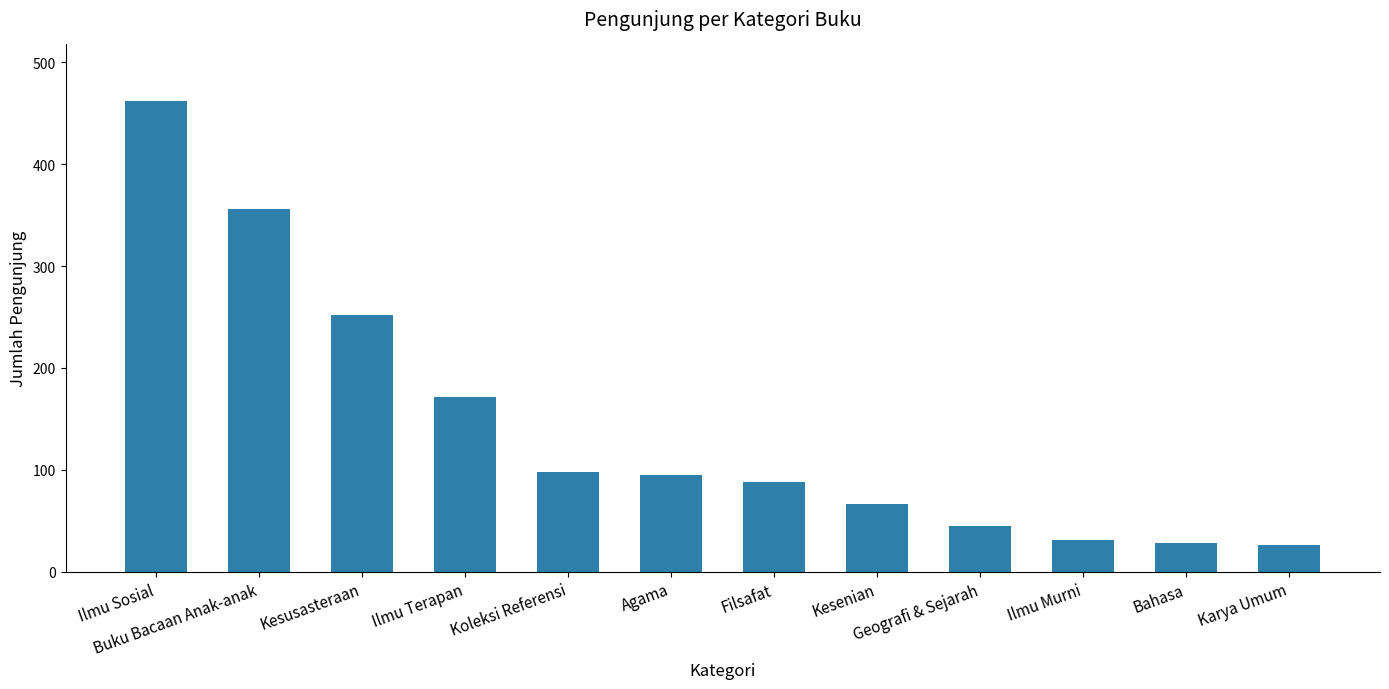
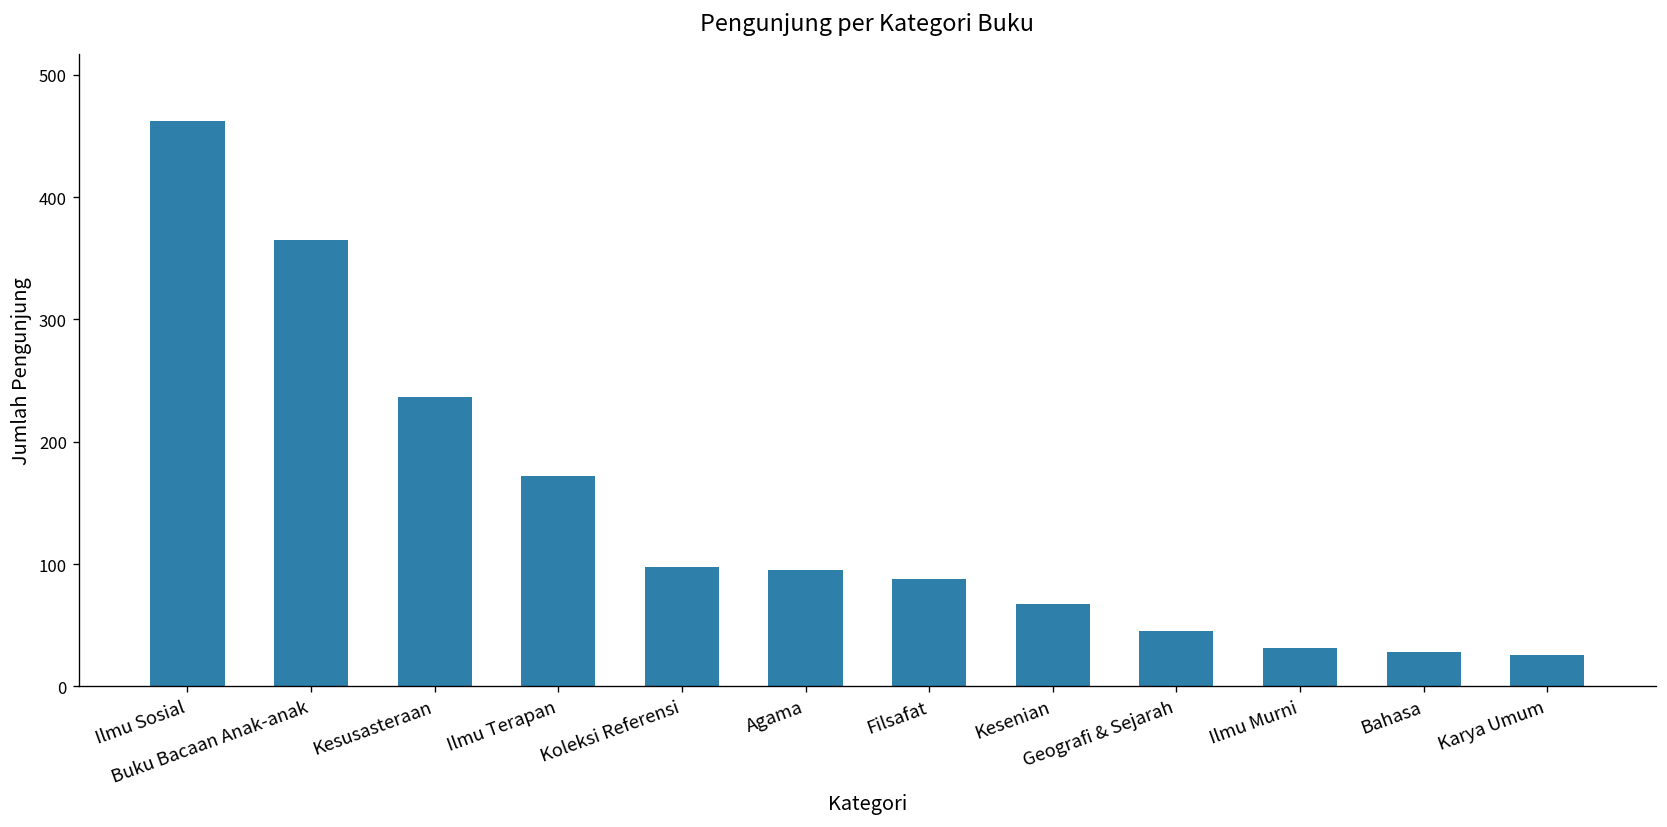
Buku Bacaan Anak-anak: 356 -> 365
Kesusasteraan: 252 -> 237
